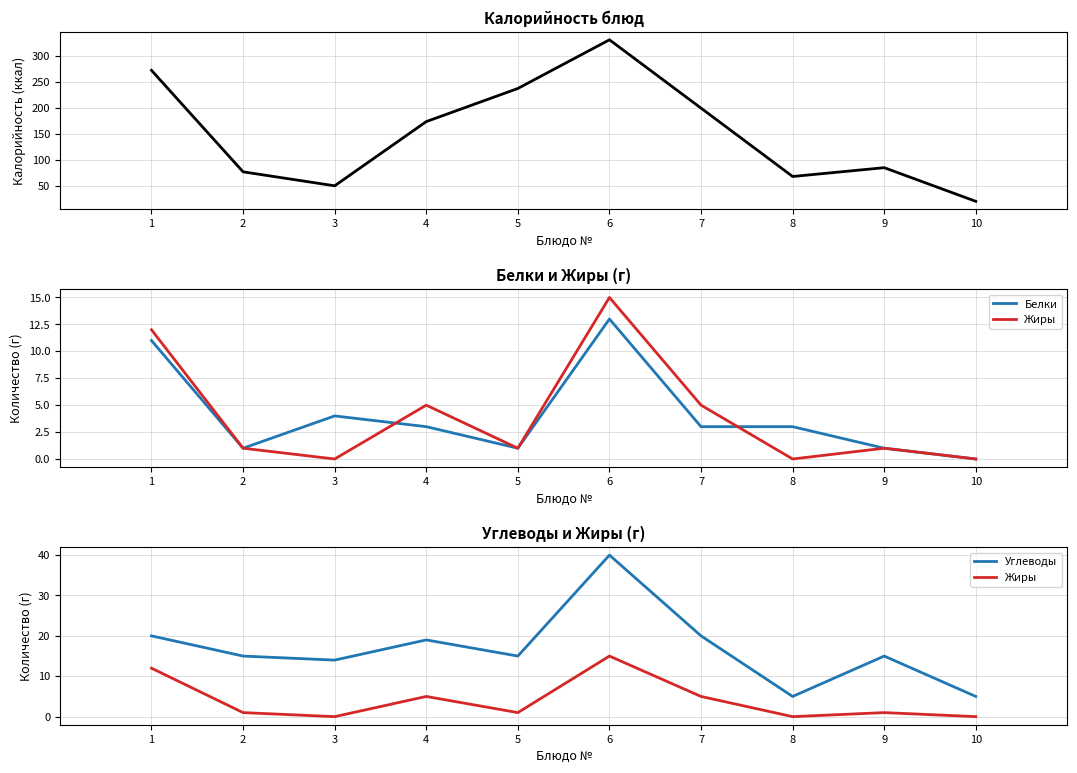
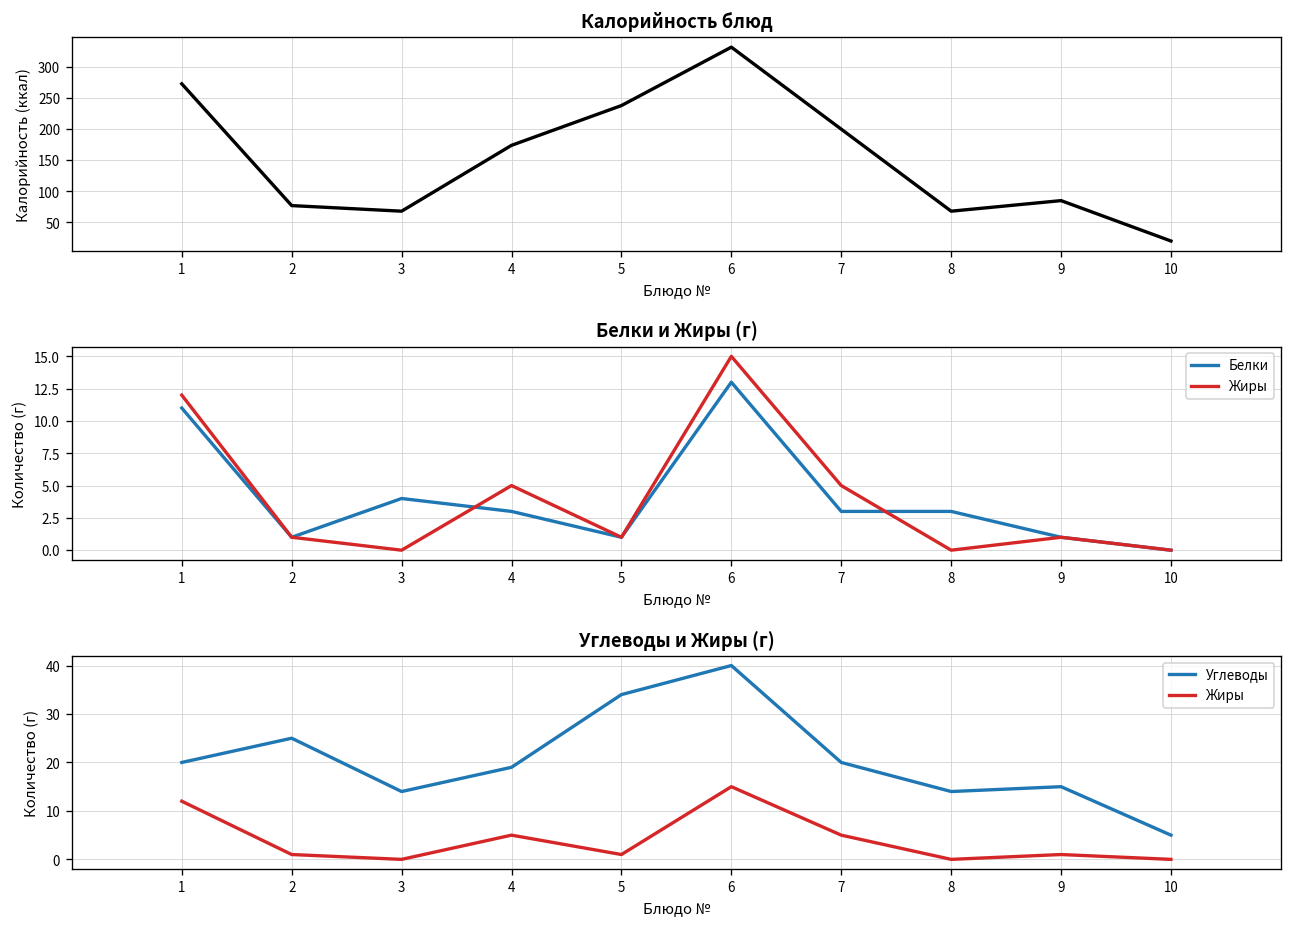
Калорийность блюд, 3: 50 -> 70
Углеводы и Жиры (г), Углеводы, 2: 15 -> 25
Углеводы и Жиры (г), Углеводы, 5: 15 -> 34
Углеводы и Жиры (г), Углеводы, 8: 5 -> 14
